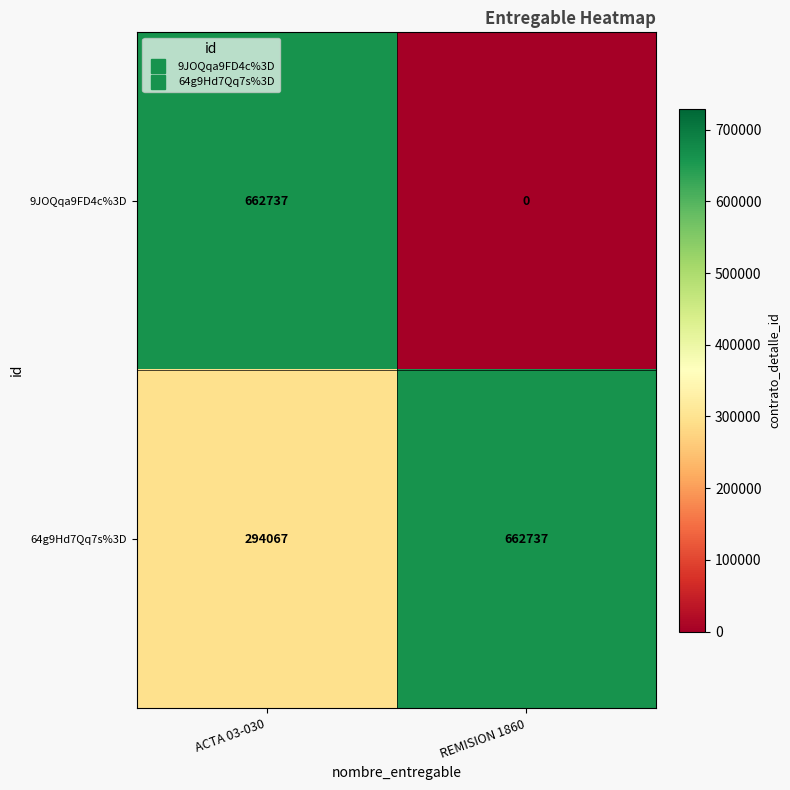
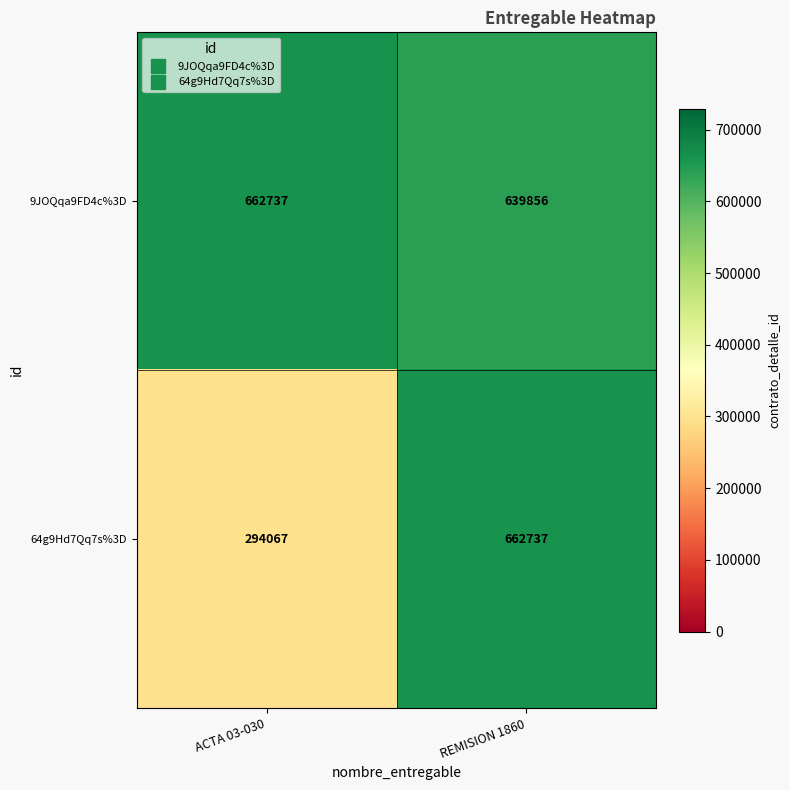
9JOQqa9FD4c%3D, REMISION 1860: 0 -> 639856
